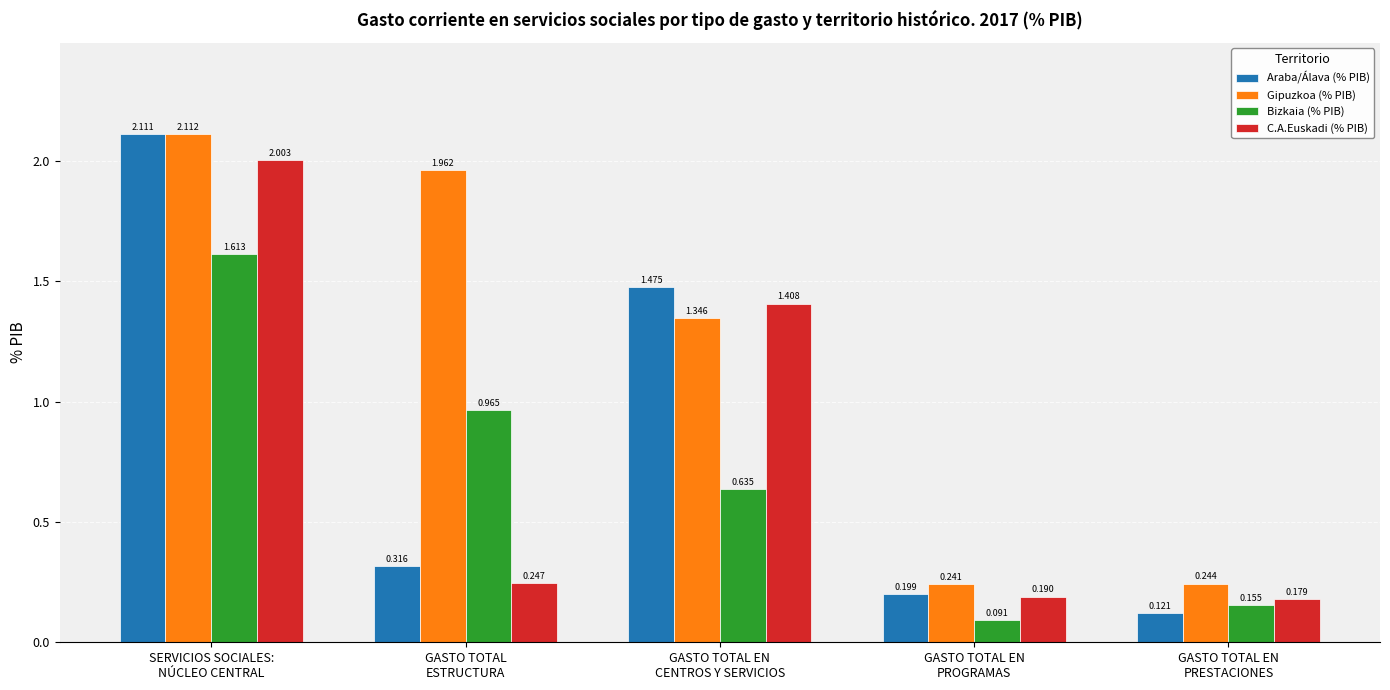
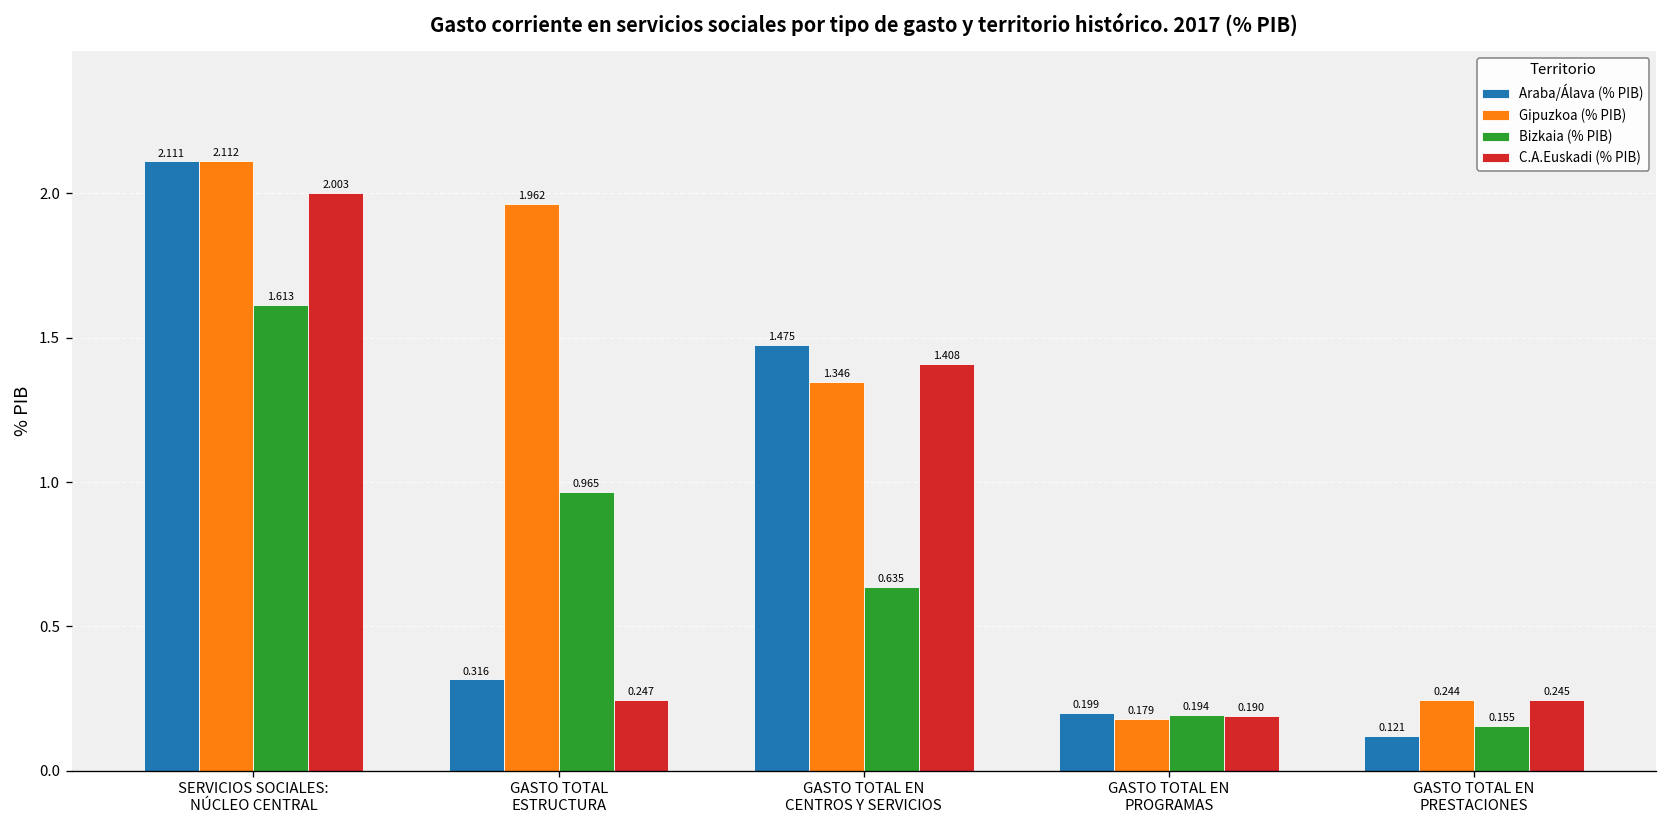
Gipuzkoa (% PIB), GASTO TOTAL EN PROGRAMAS: 0.241 -> 0.179
Bizkaia (% PIB), GASTO TOTAL EN PROGRAMAS: 0.091 -> 0.194
C.A.Euskadi (% PIB), GASTO TOTAL EN PRESTACIONES: 0.179 -> 0.245
